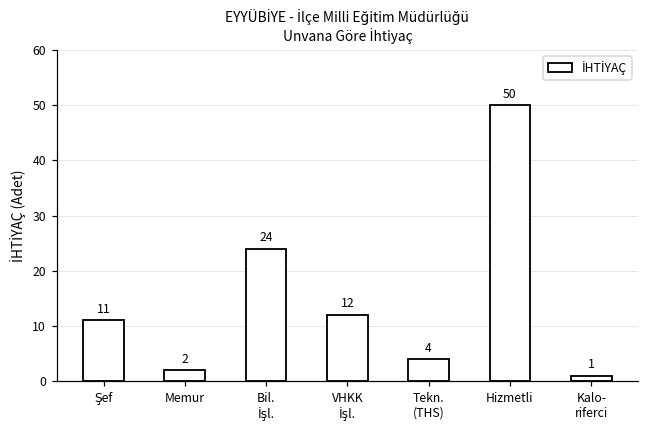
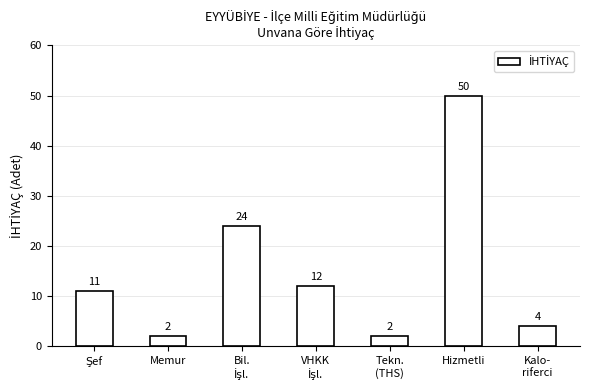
Tekn. (THS): 4 -> 2
Kalo- riferci: 1 -> 4
